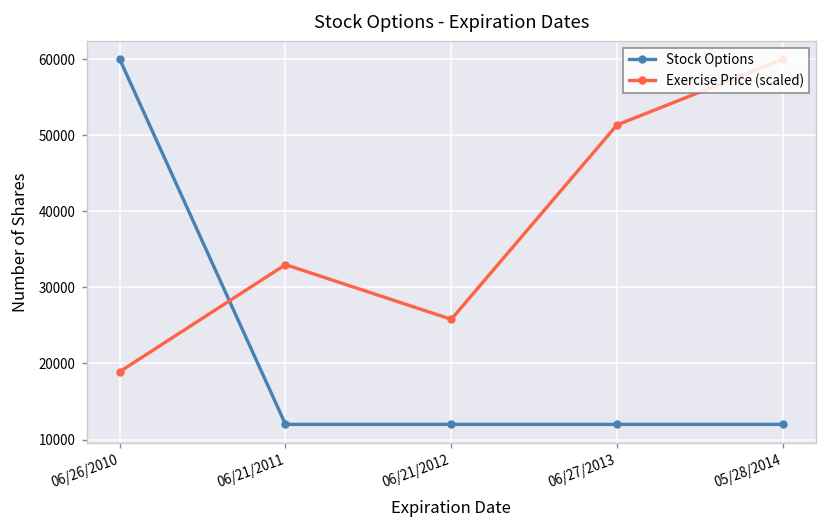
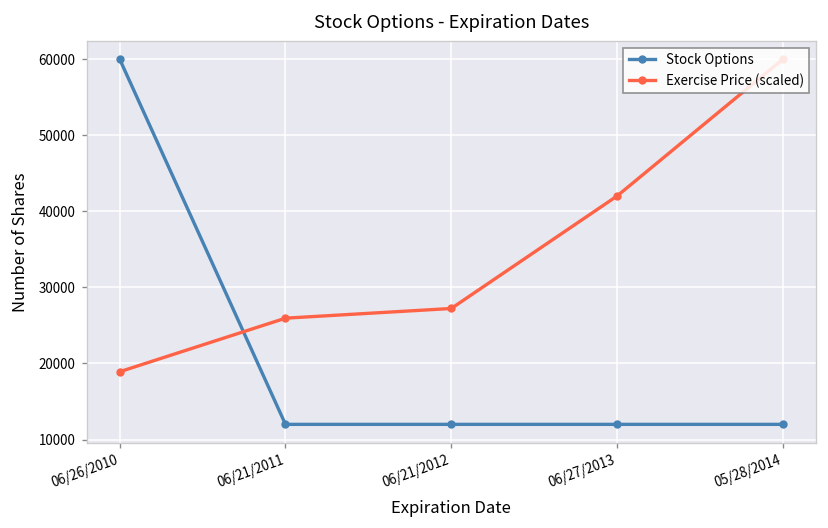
Exercise Price (scaled), 06/21/2011: 33000 -> 26000
Exercise Price (scaled), 06/21/2012: 26000 -> 27000
Exercise Price (scaled), 06/27/2013: 51000 -> 42000
